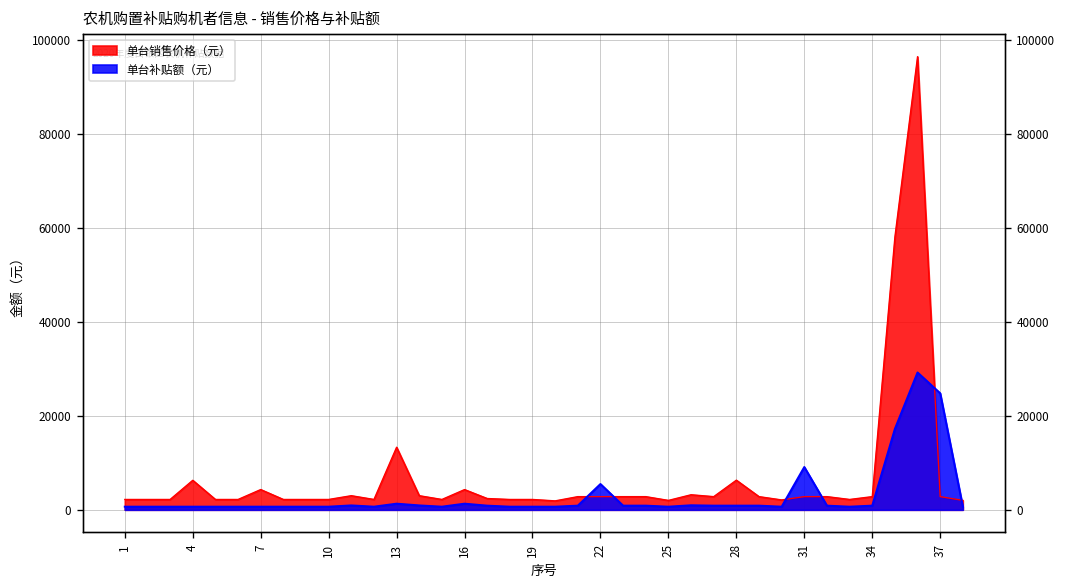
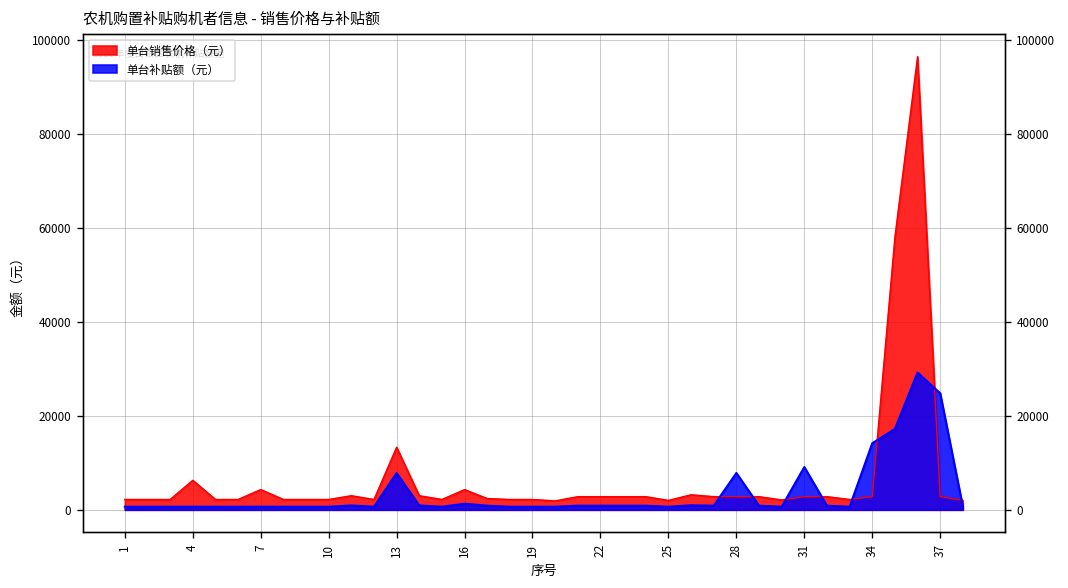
单台补贴额（元）, 13: 1000 -> 8000
单台补贴额（元）, 22: 5000 -> 1000
单台销售价格（元）, 28: 6000 -> 3000
单台补贴额（元）, 28: 1000 -> 8000
单台补贴额（元）, 34: 1000 -> 14000
